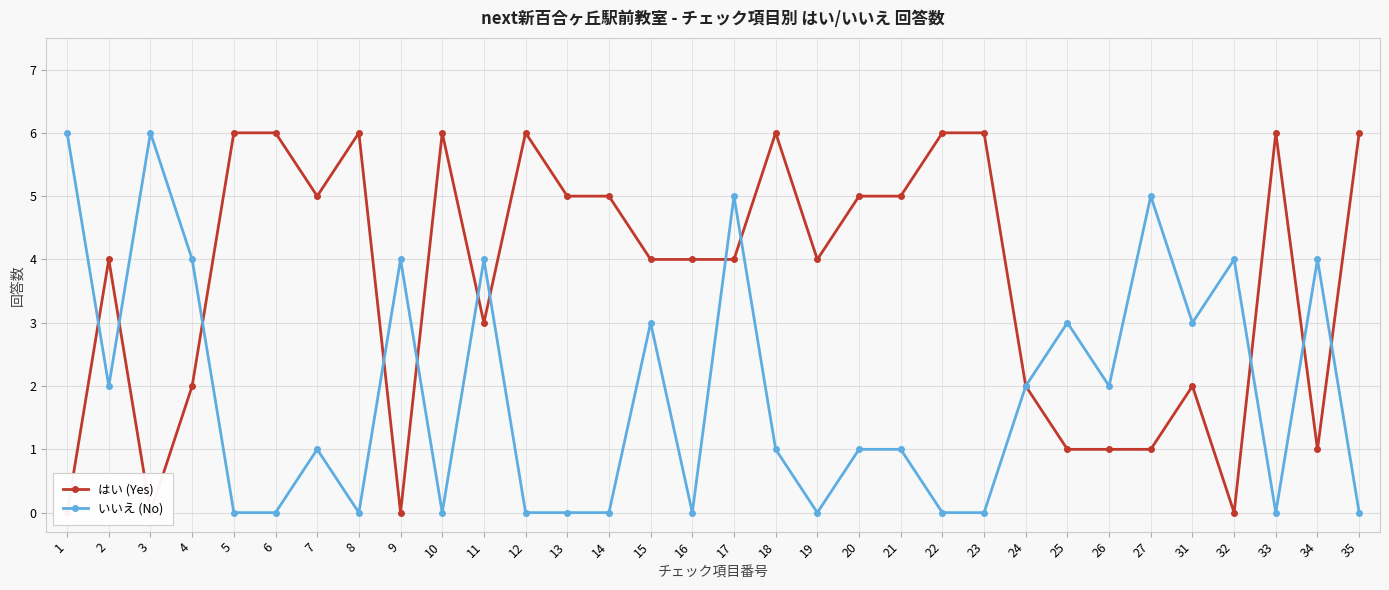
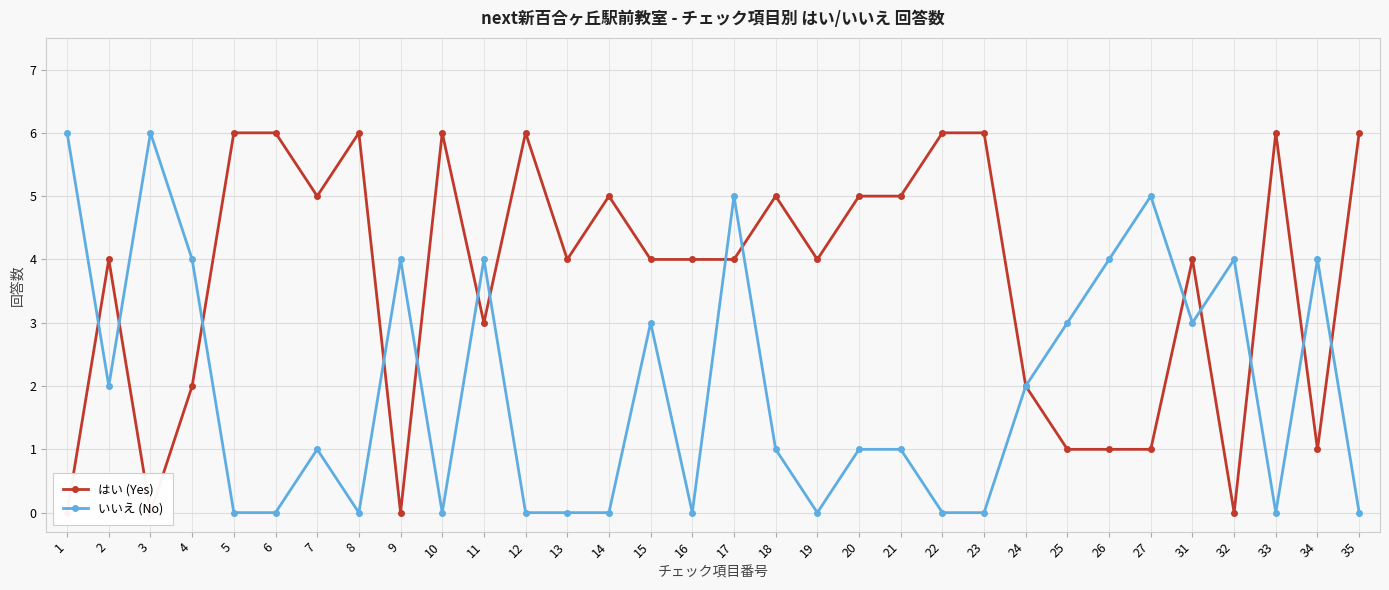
はい (Yes), 13: 5 -> 4
はい (Yes), 18: 6 -> 5
いいえ (No), 26: 2 -> 4
はい (Yes), 31: 2 -> 4
